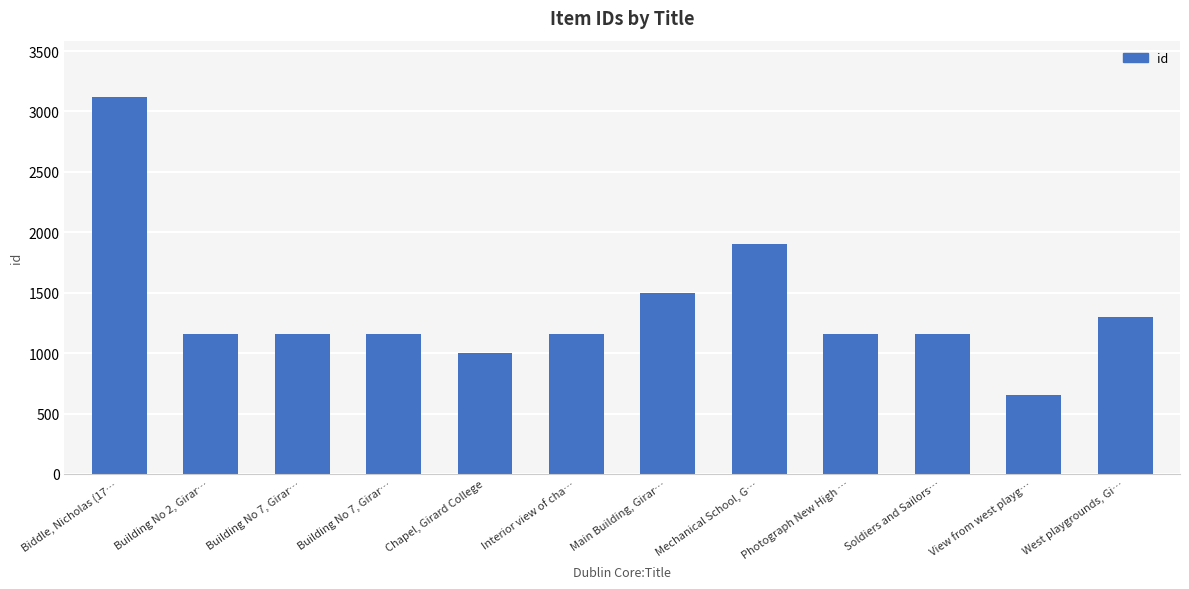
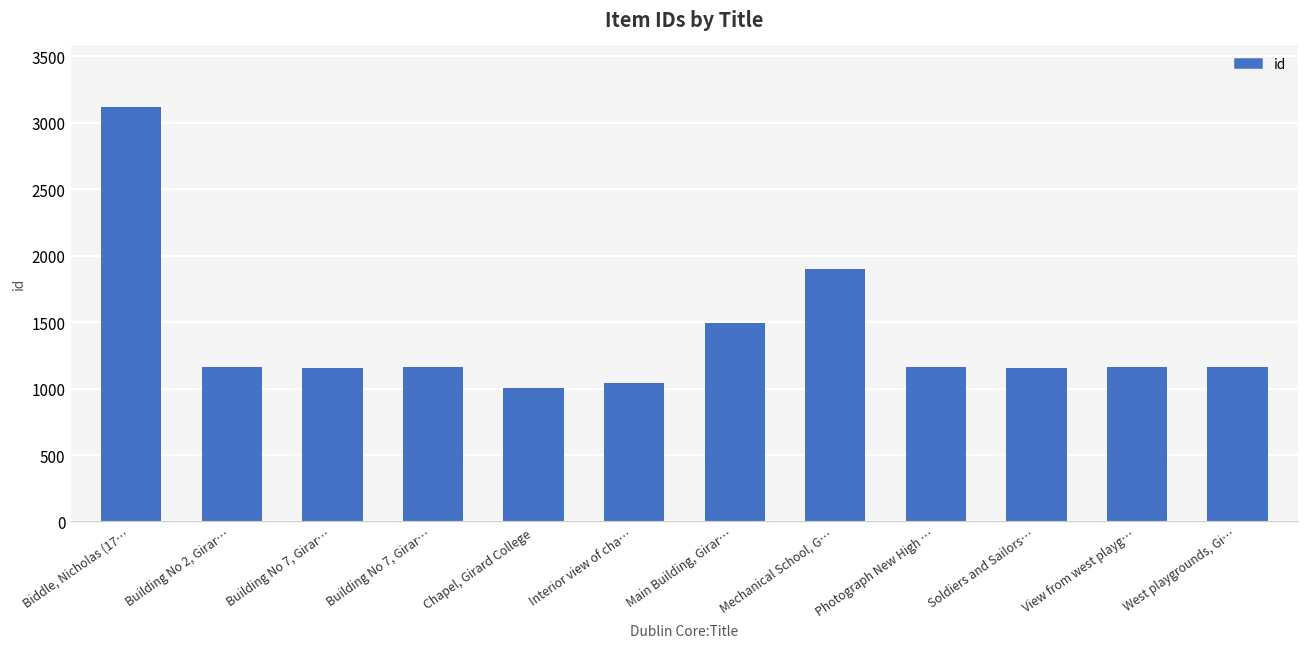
Interior view of cha…: 1160 -> 1050
View from west playg…: 660 -> 1170
West playgrounds, Gi…: 1300 -> 1160
